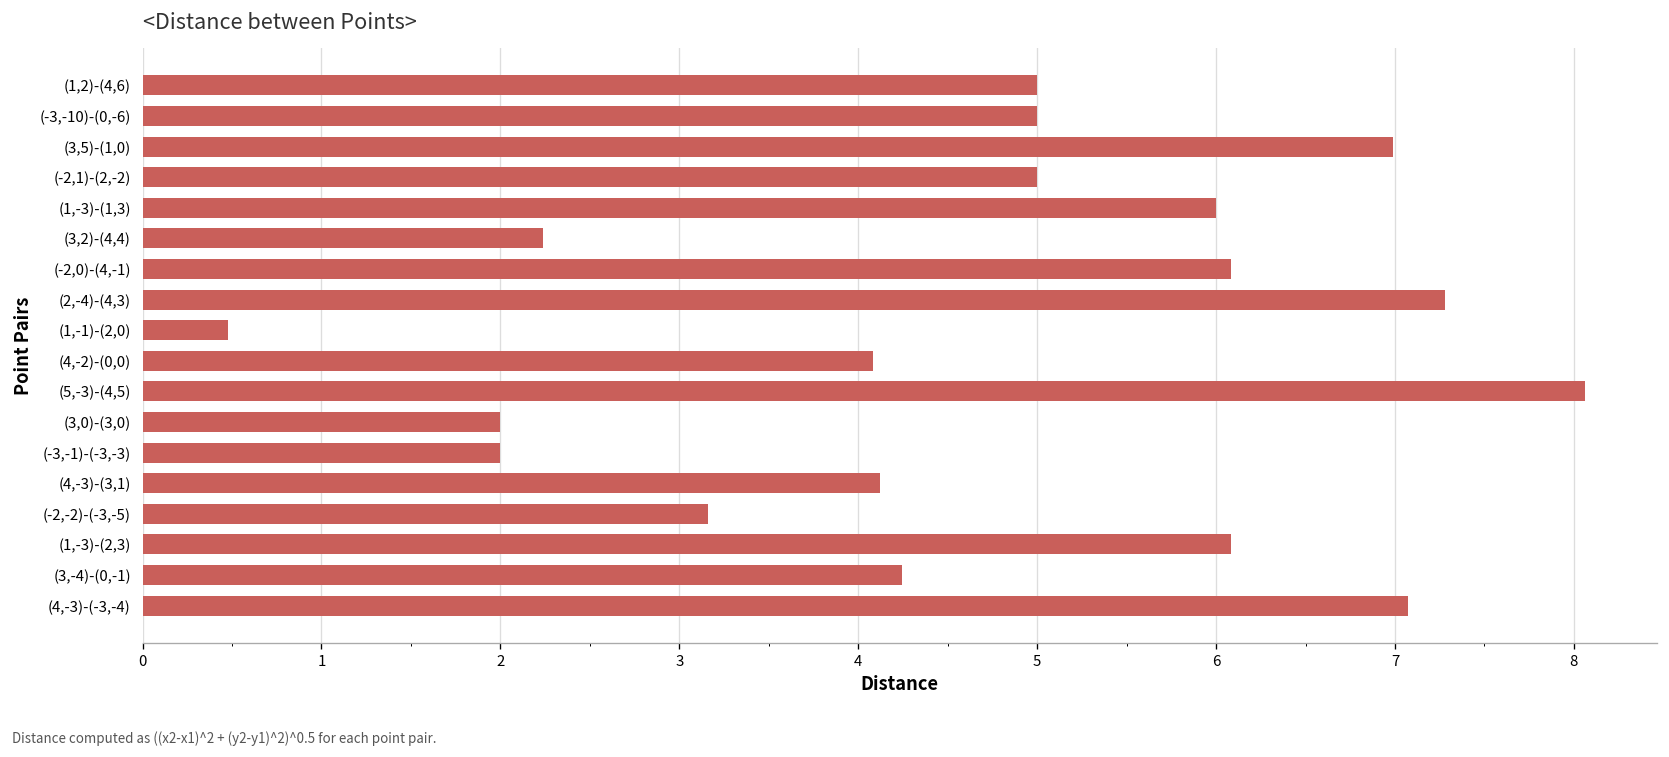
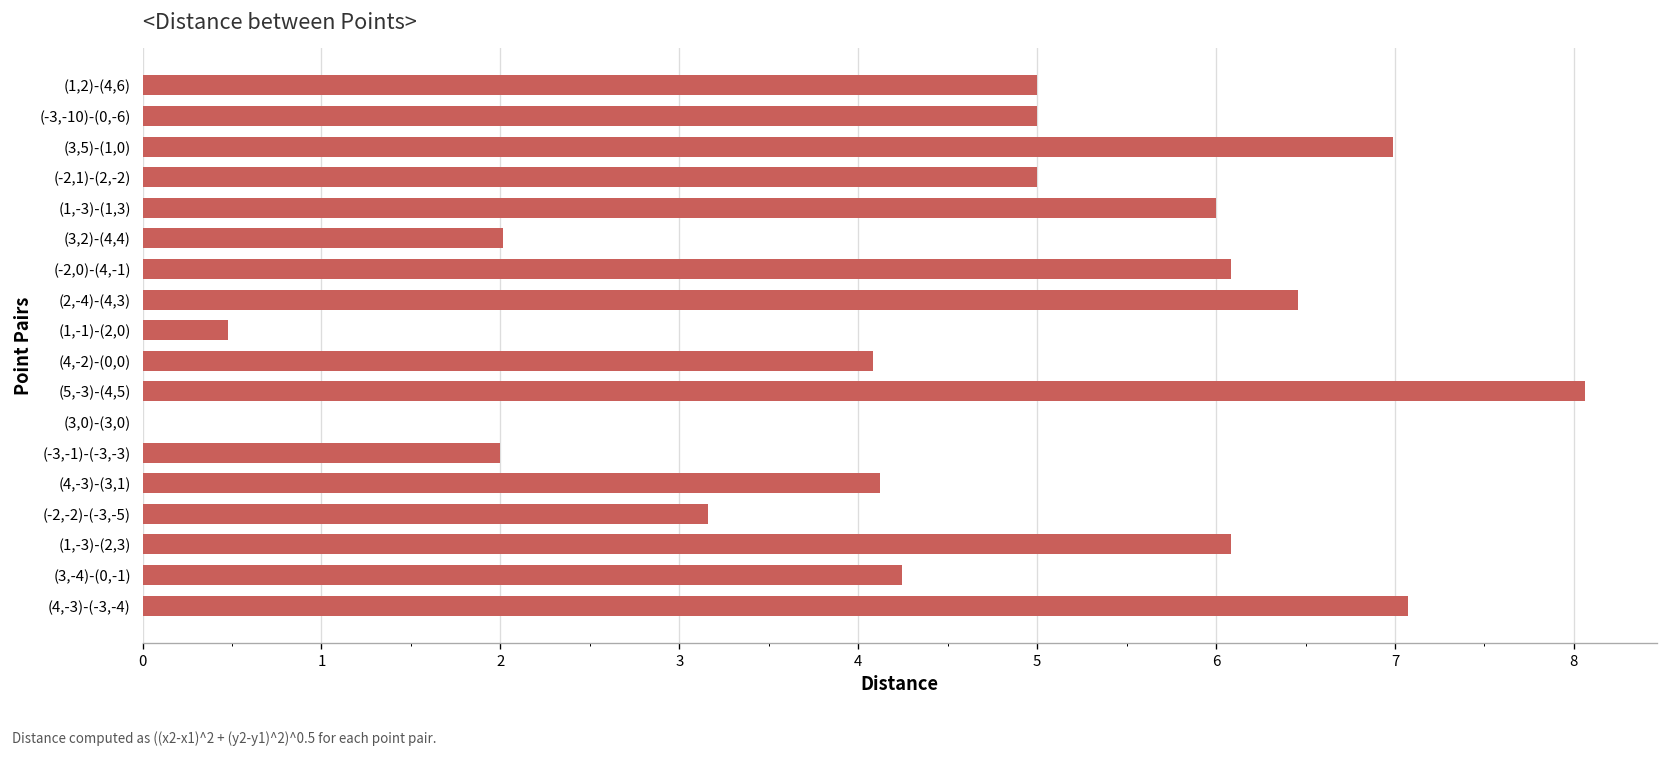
(3,2)-(4,4): 2.24 -> 2.02
(2,-4)-(4,3): 7.28 -> 6.46
(3,0)-(3,0): 2 -> 0
